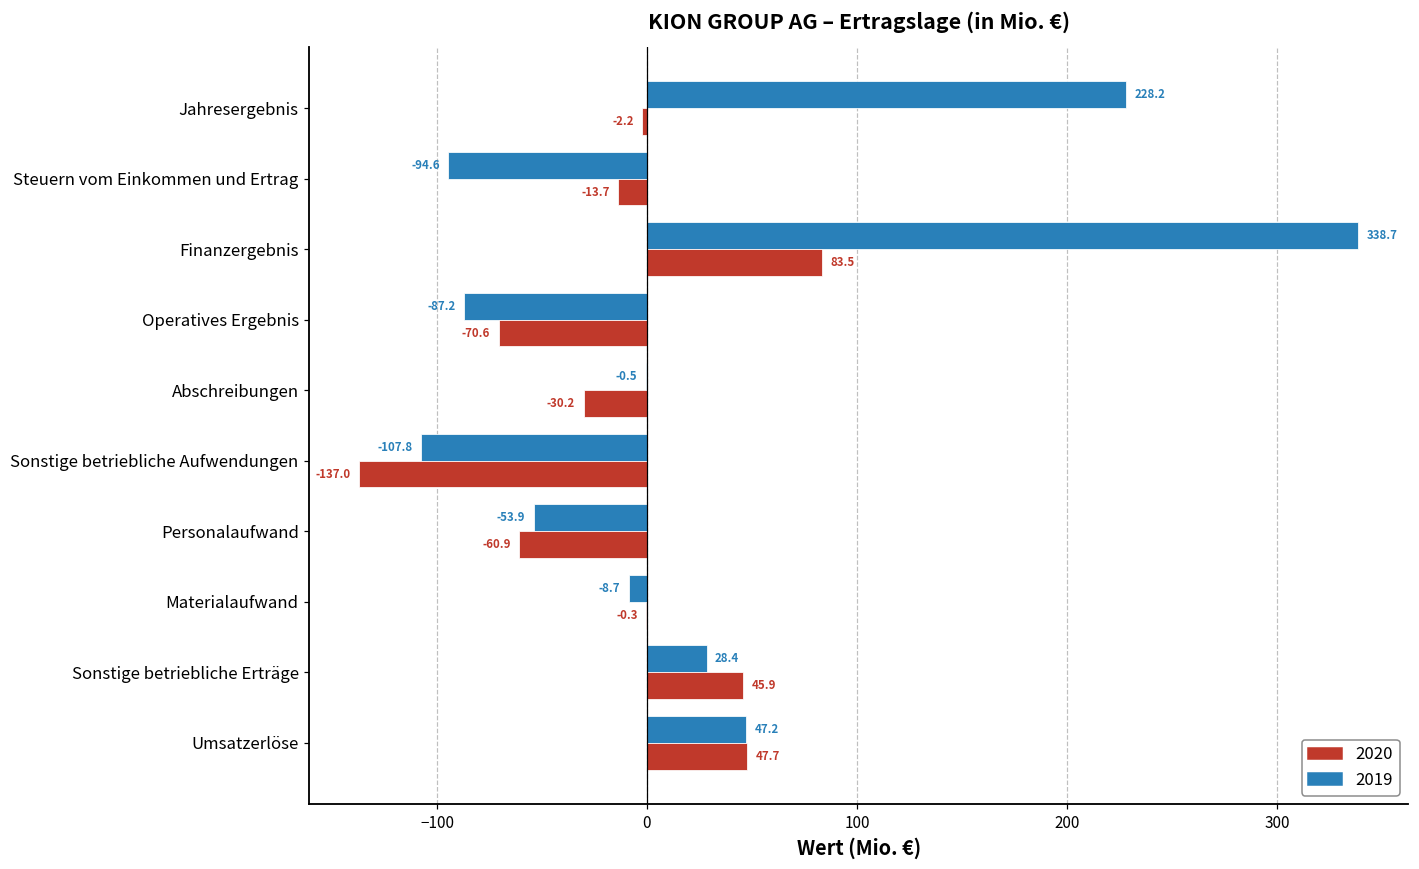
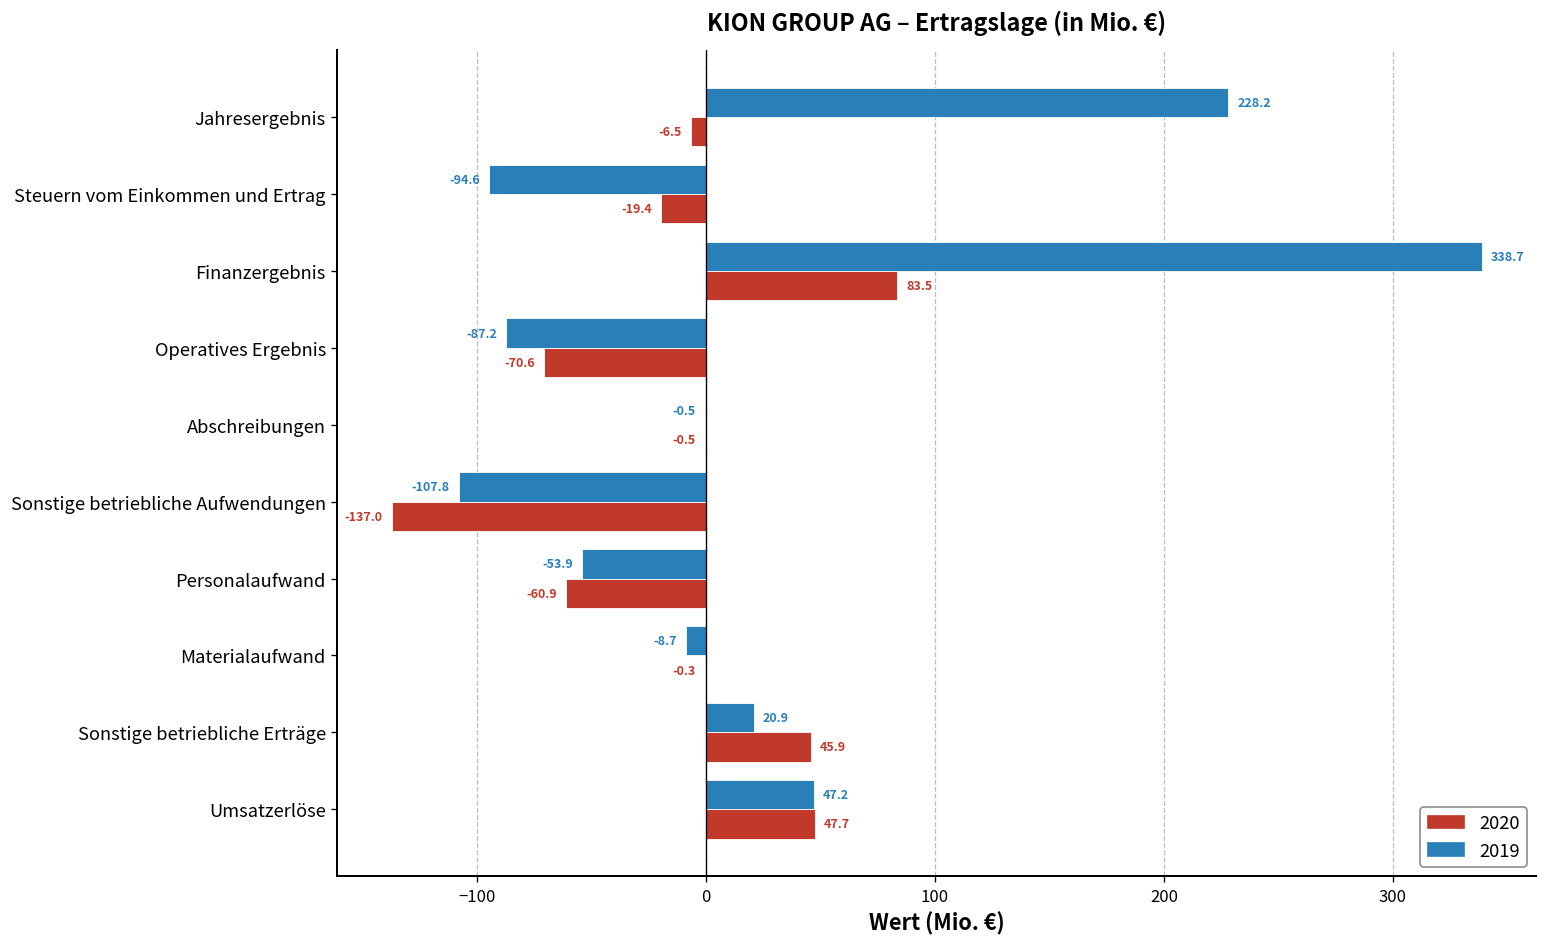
2020, Jahresergebnis: -2.2 -> -6.5
2020, Steuern vom Einkommen und Ertrag: -13.7 -> -19.4
2020, Abschreibungen: -30.2 -> -0.5
2019, Sonstige betriebliche Erträge: 28.4 -> 20.9
